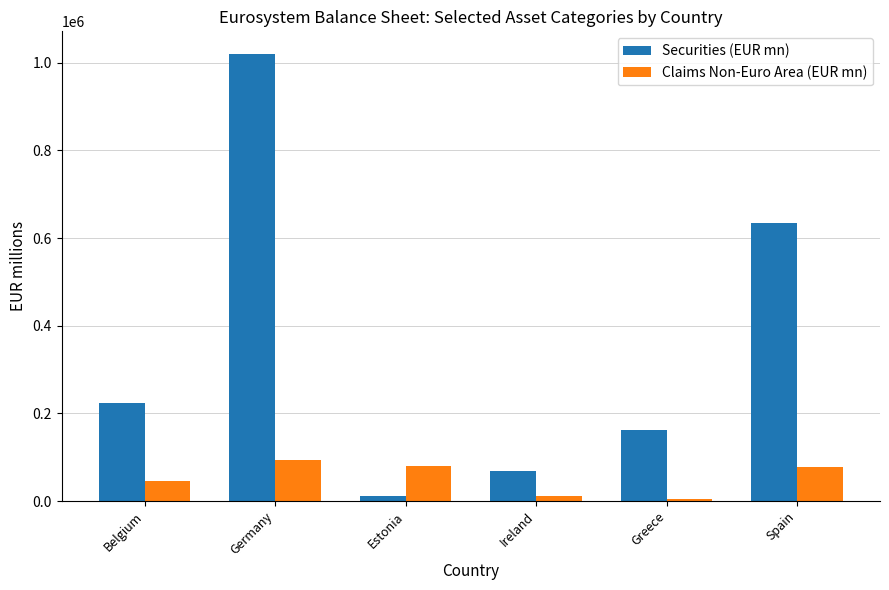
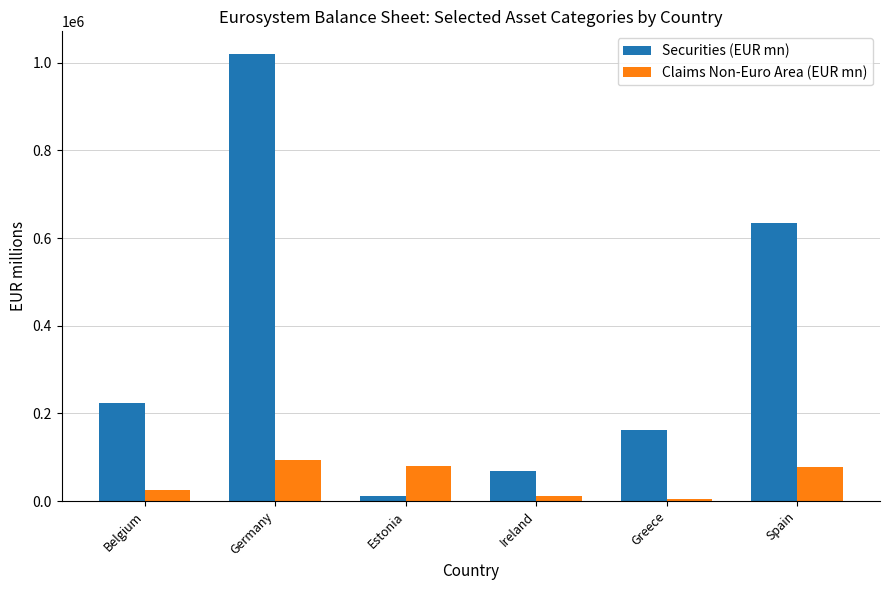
Claims Non-Euro Area (EUR mn), Belgium: 50000 -> 20000
